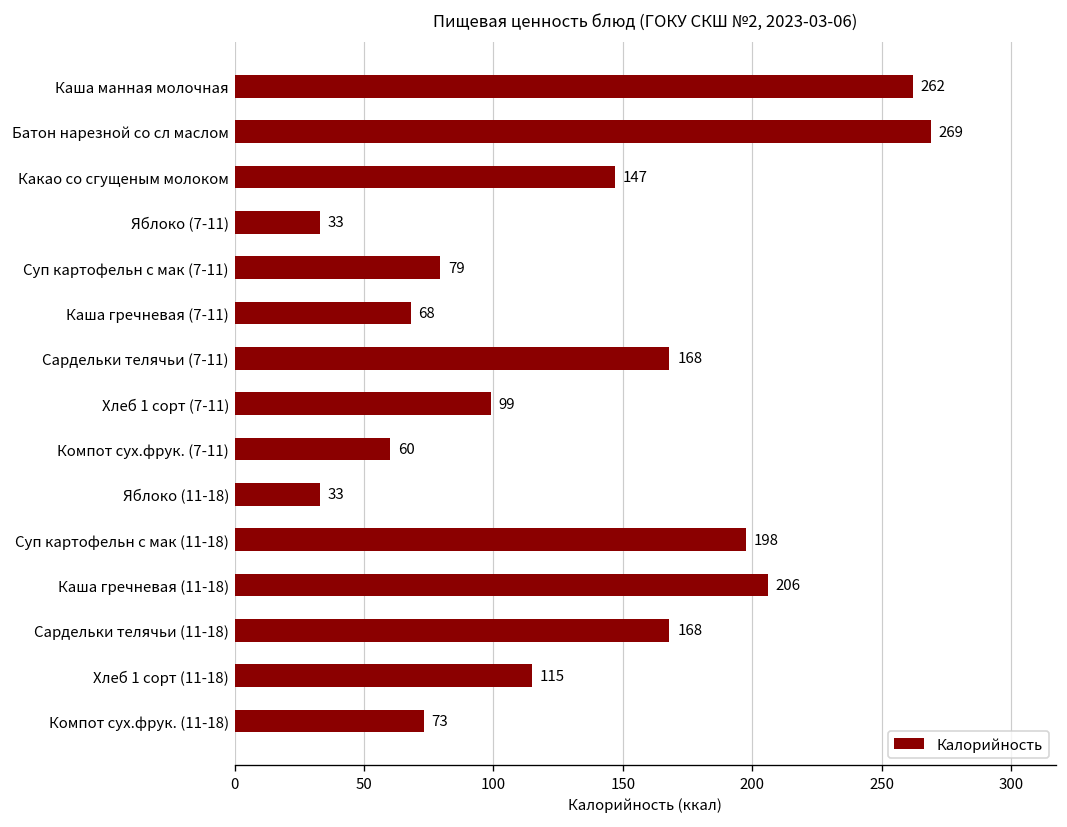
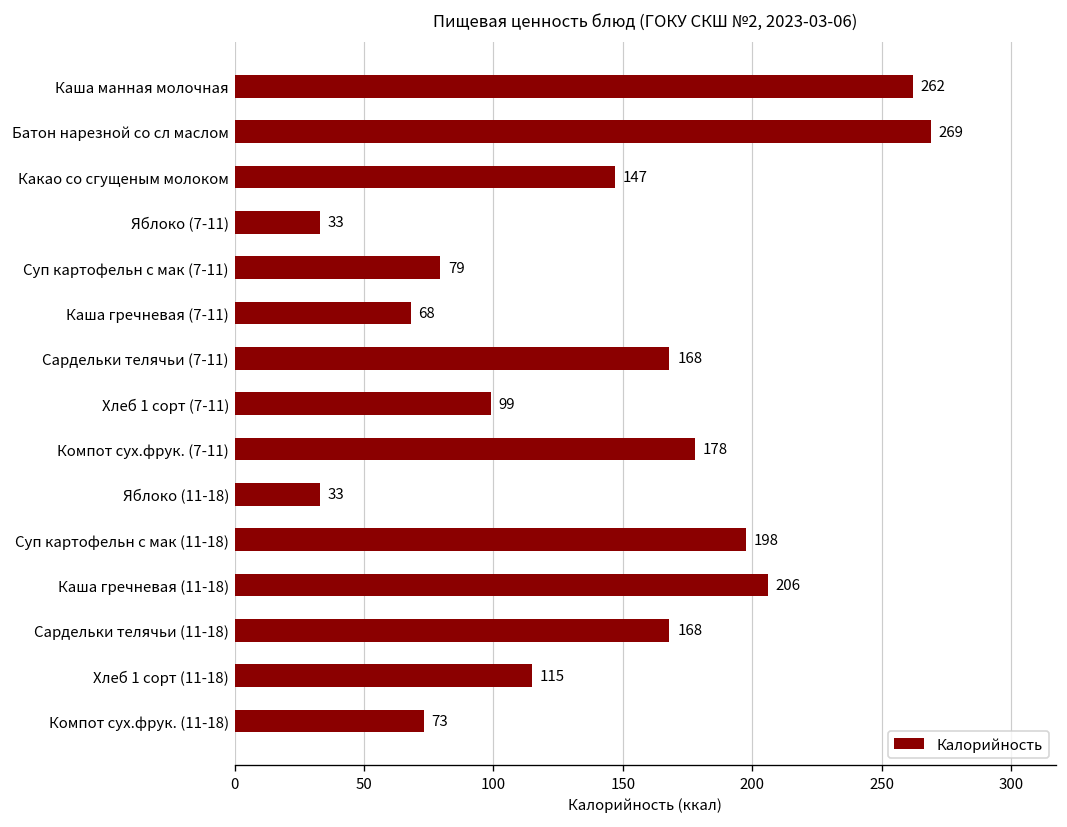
Компот сух.фрук. (7-11): 60 -> 178
